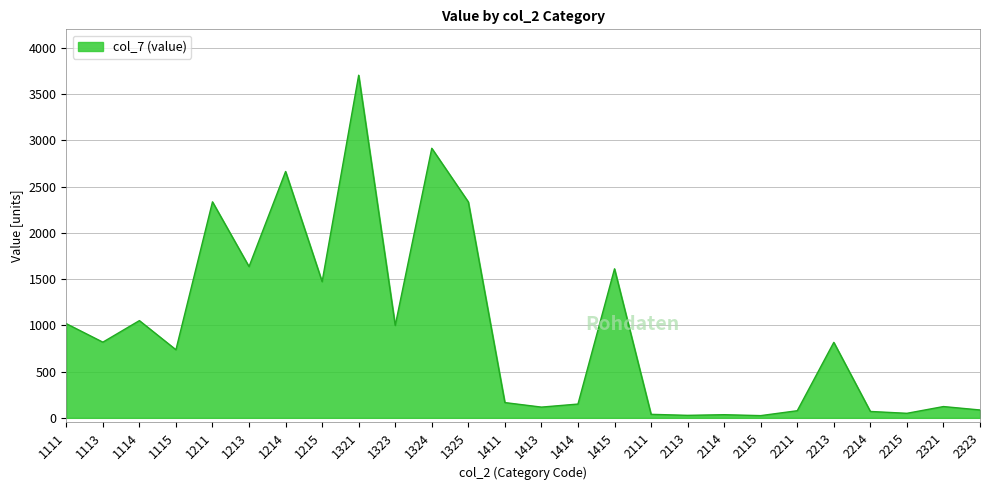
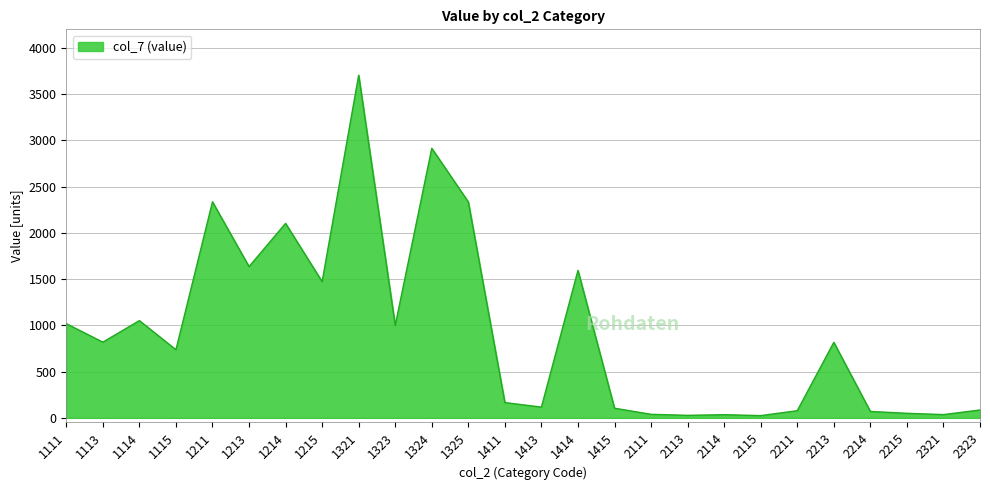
1214: 2700 -> 2100
1414: 100 -> 1600
1415: 1600 -> 100
2321: 100 -> 0
